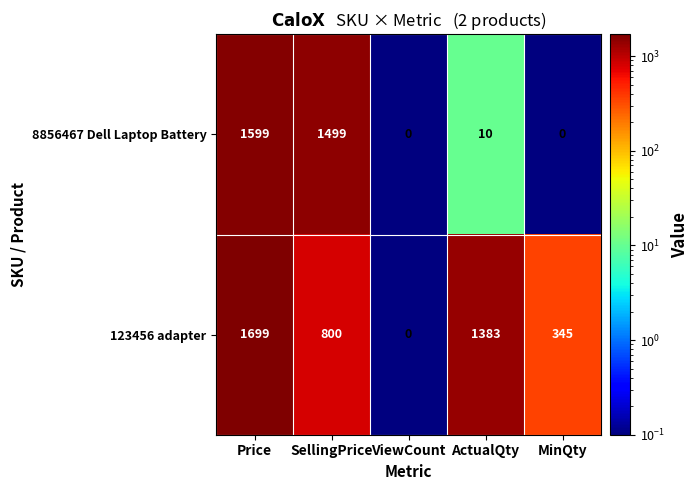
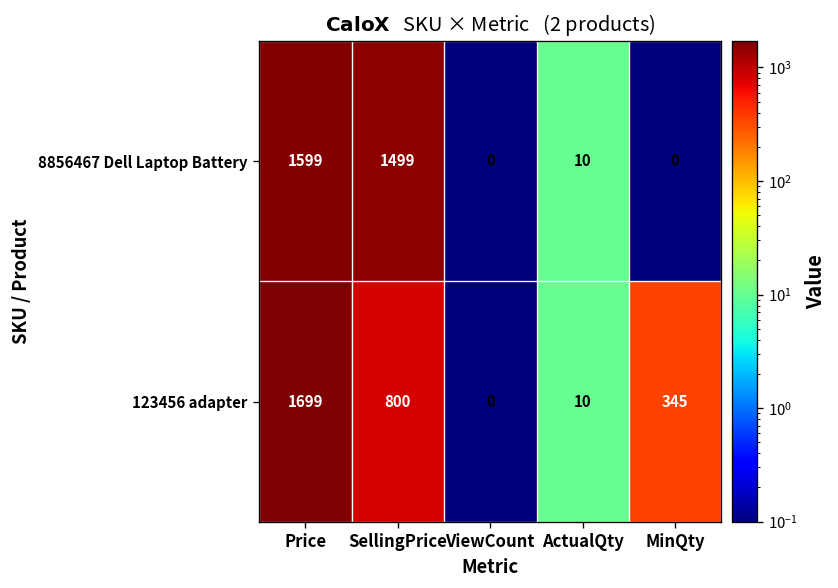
123456 adapter, ActualQty: 1383 -> 10
